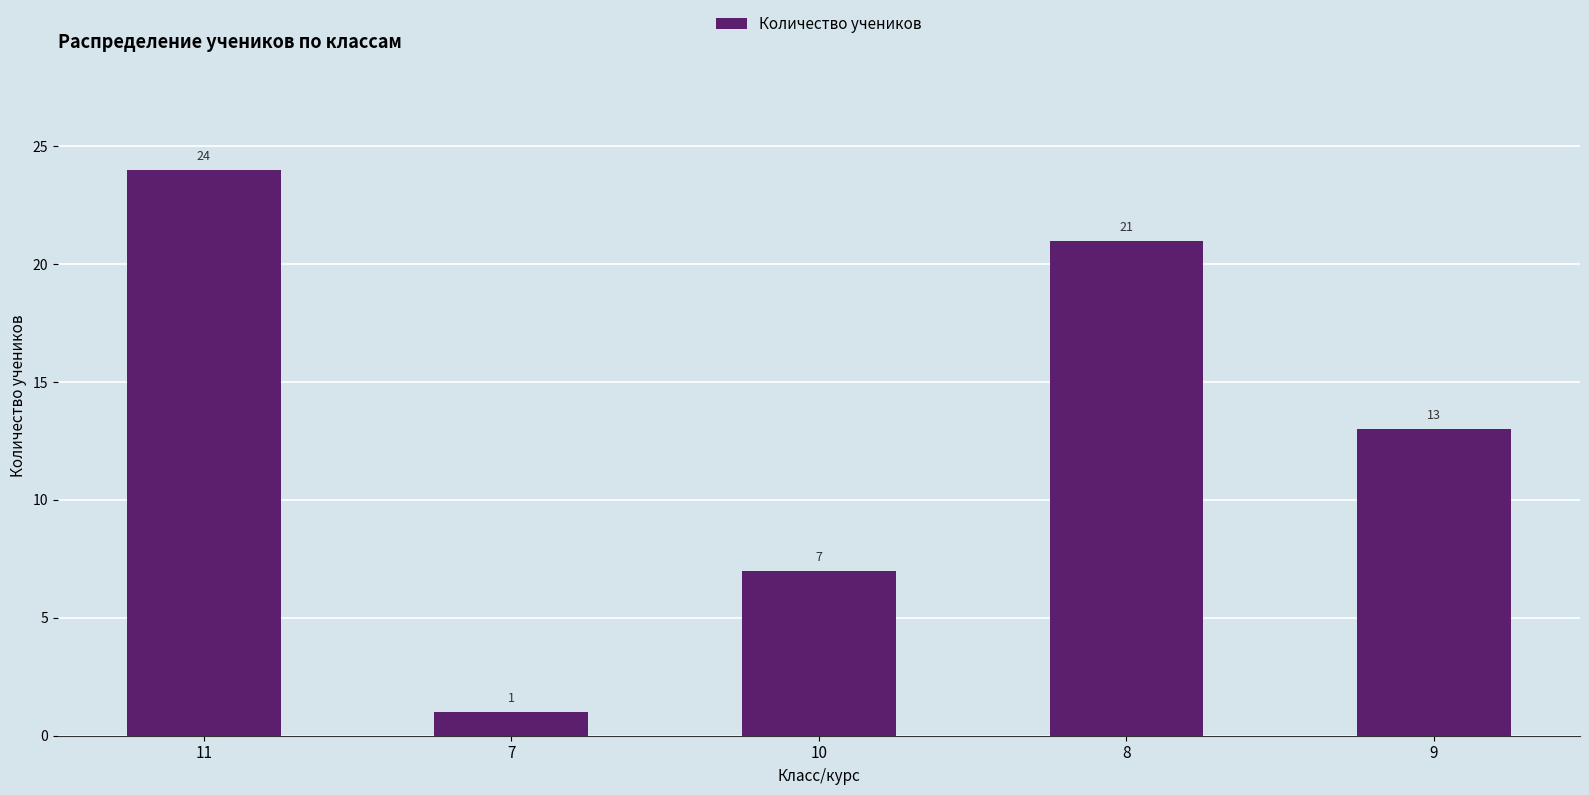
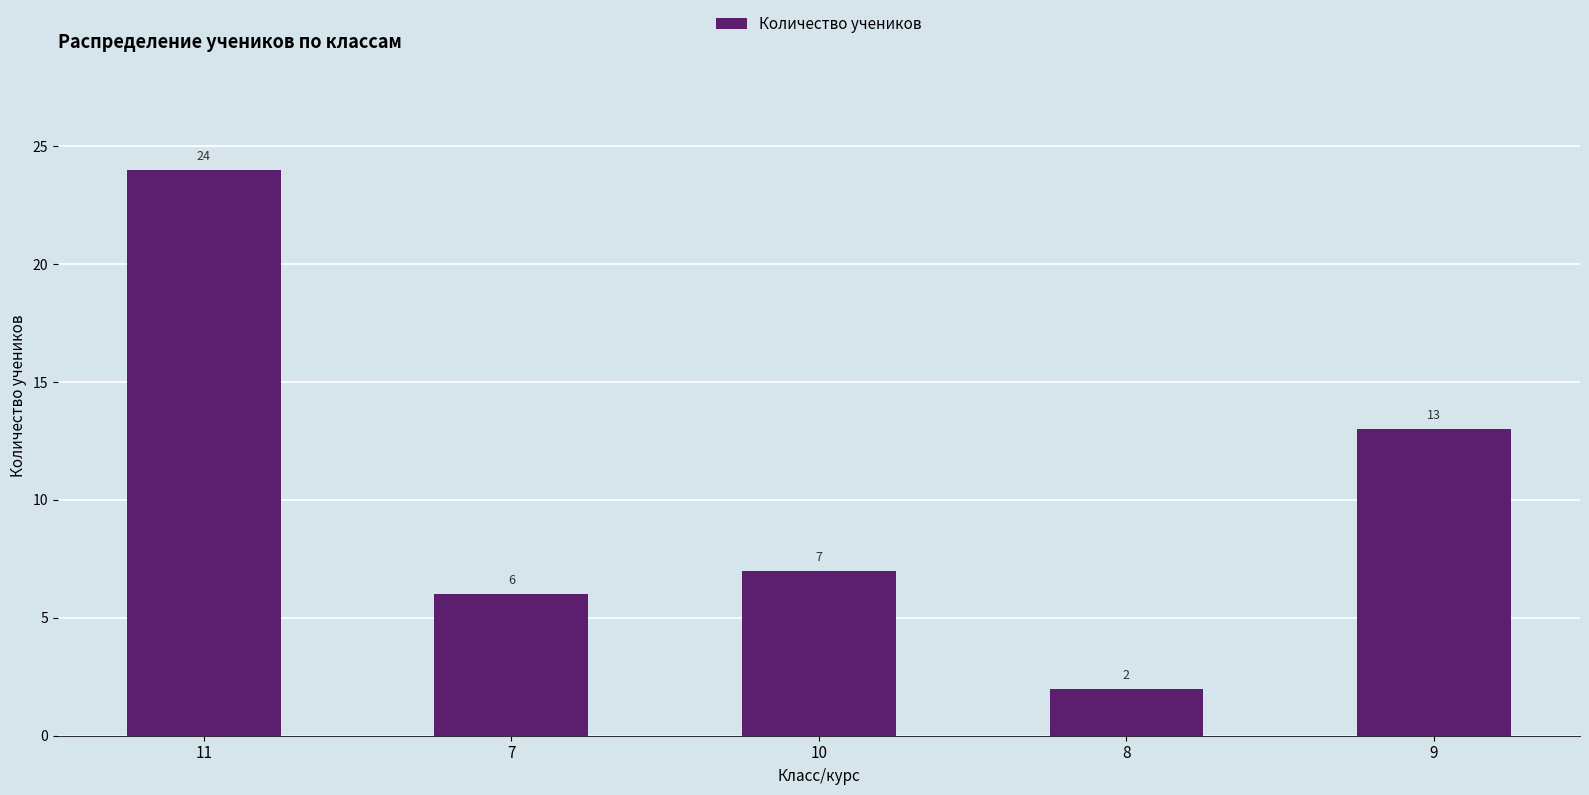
7: 1 -> 6
8: 21 -> 2
